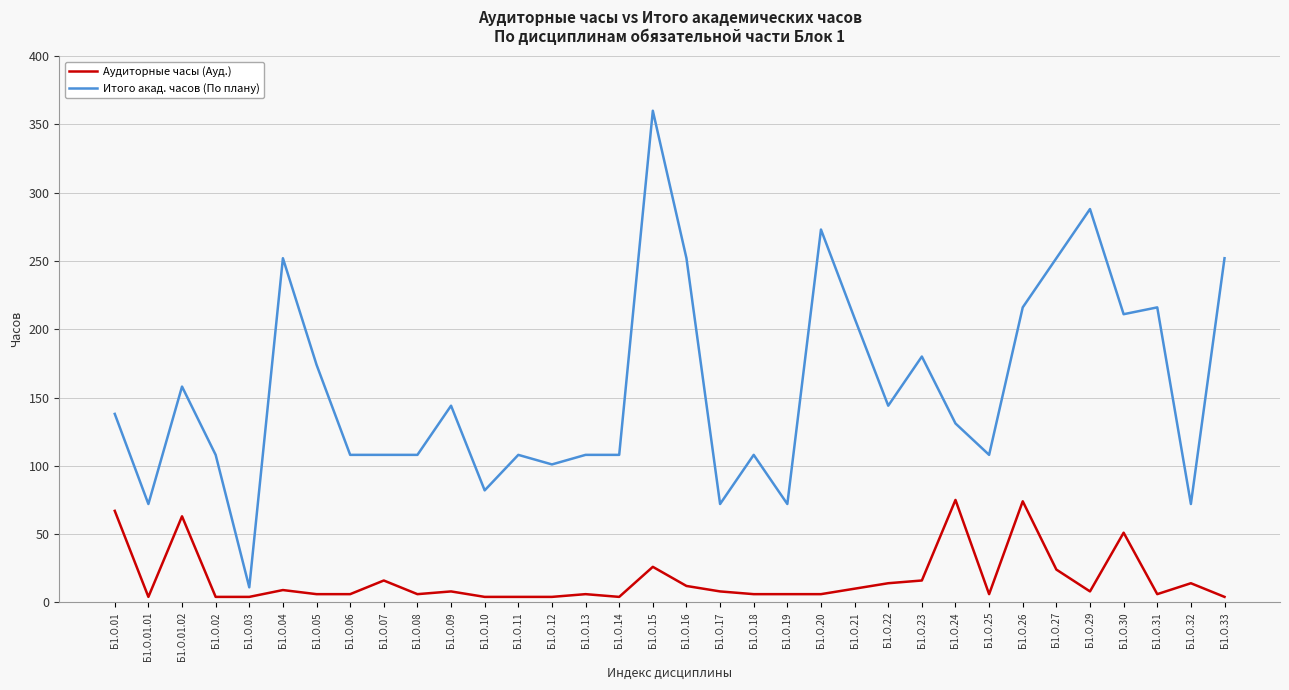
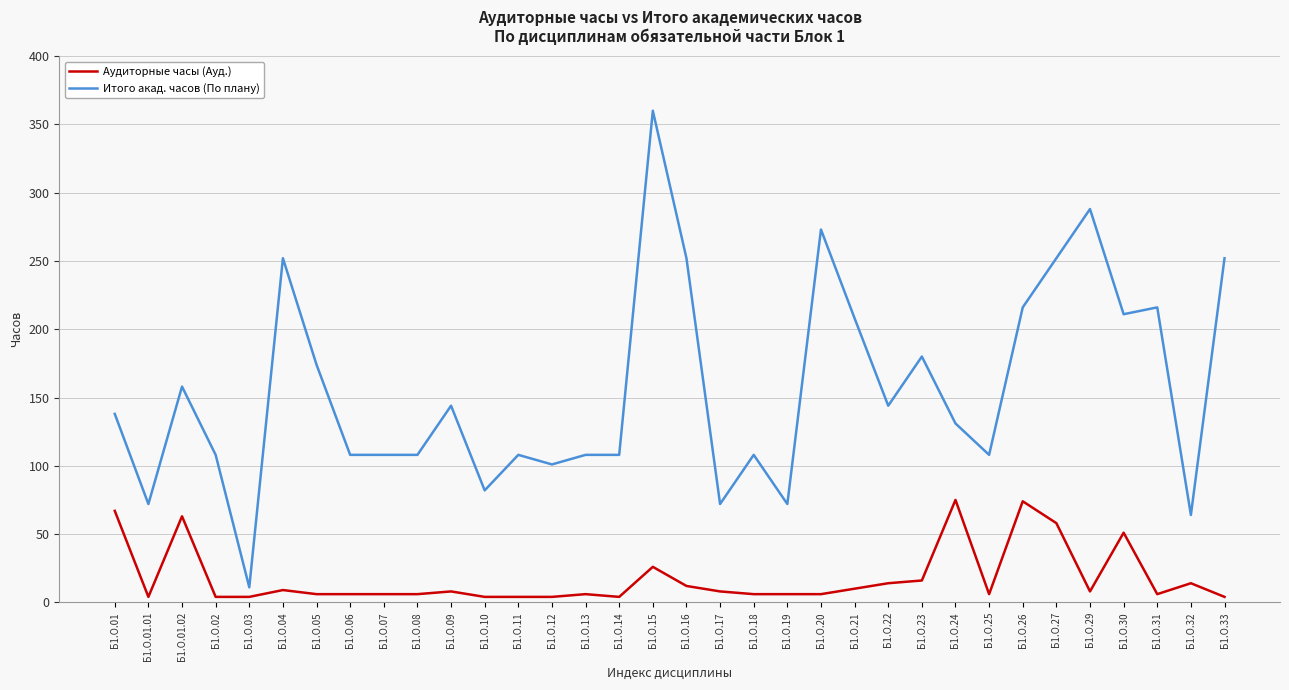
Аудиторные часы (Ауд.), Б1.О.07: 16 -> 6
Аудиторные часы (Ауд.), Б1.О.27: 24 -> 58
Итого акад. часов (По плану), Б1.О.32: 72 -> 64
